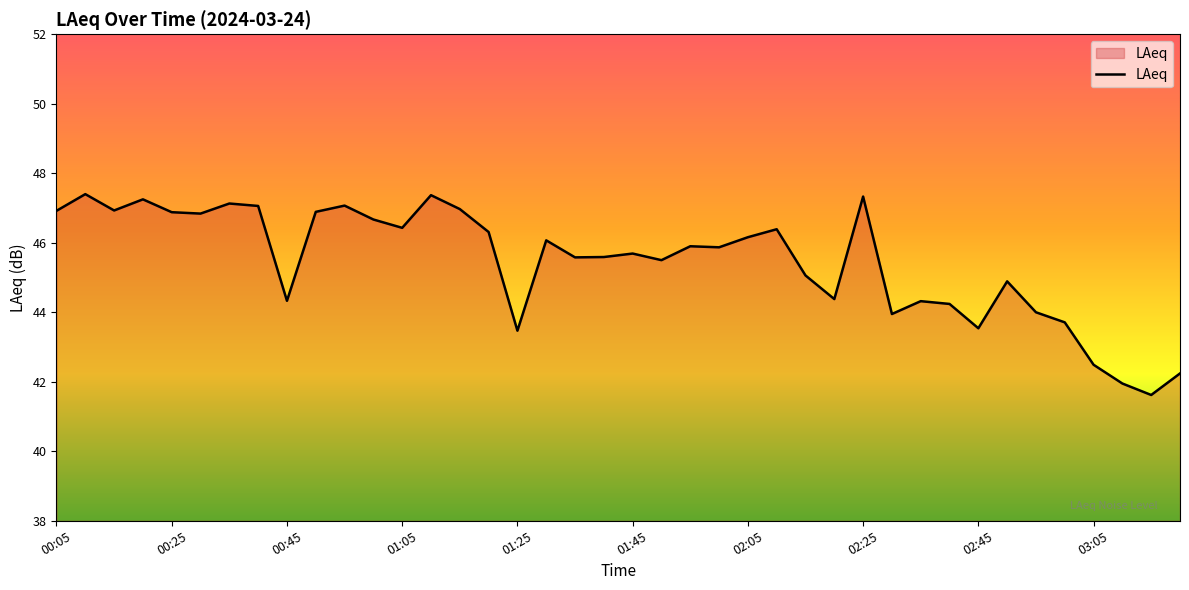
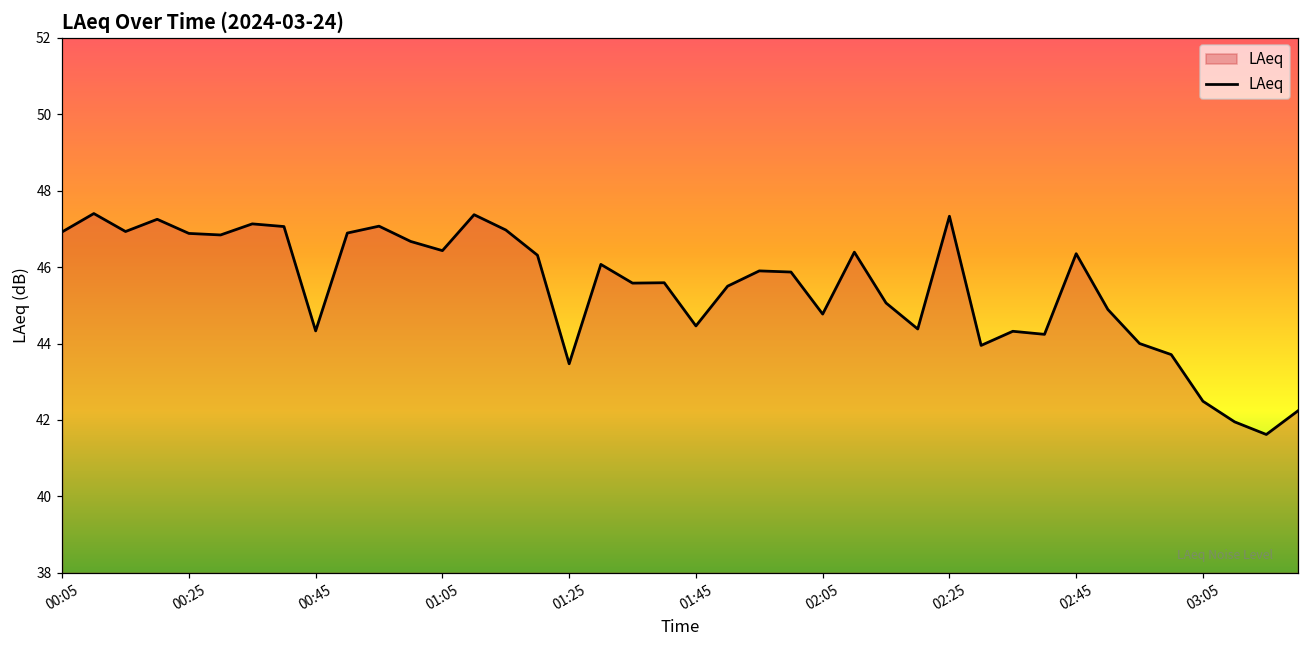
01:45: 45.7 -> 44.5
02:05: 46.2 -> 44.8
02:45: 43.5 -> 46.4
